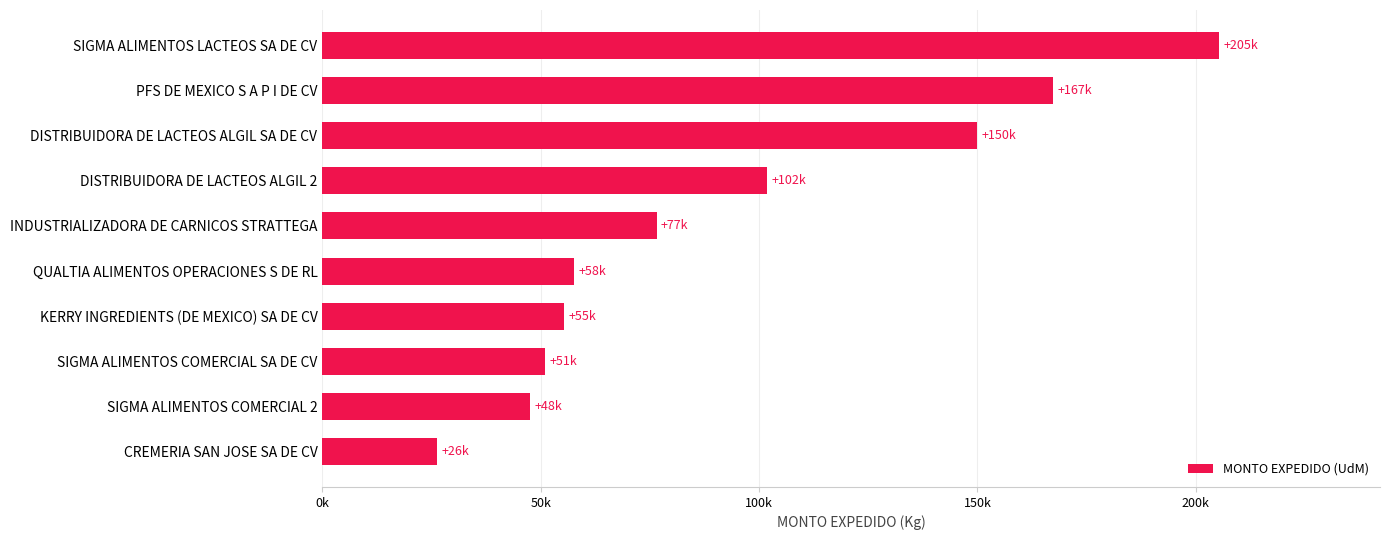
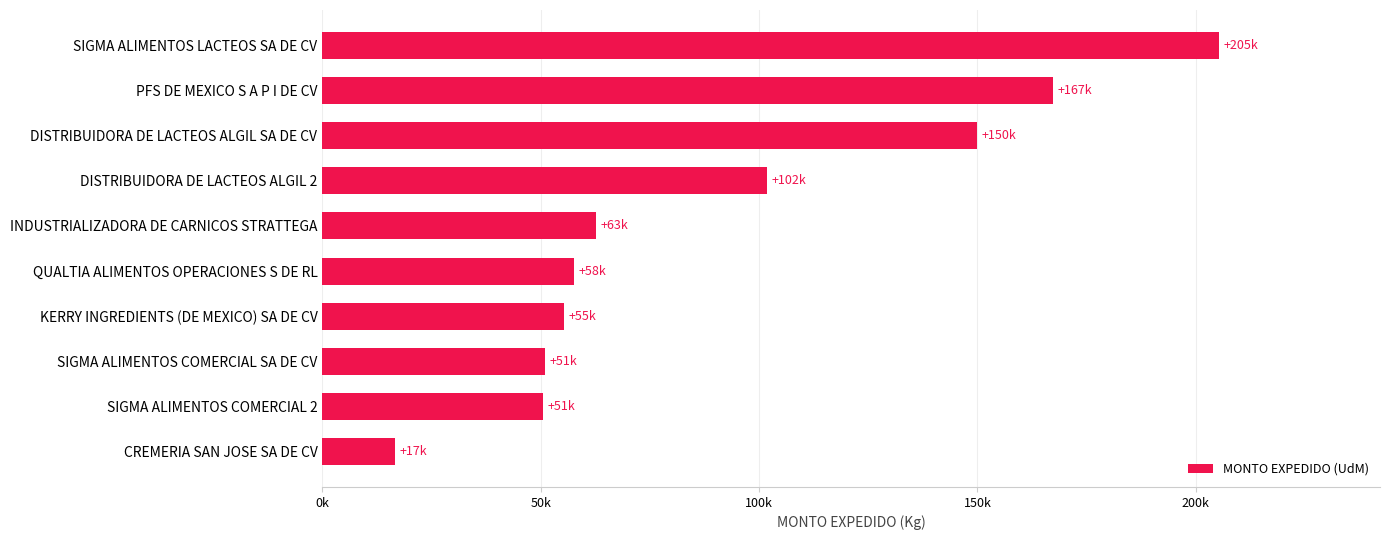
INDUSTRIALIZADORA DE CARNICOS STRATTEGA: +77k -> +63k
SIGMA ALIMENTOS COMERCIAL 2: +48k -> +51k
CREMERIA SAN JOSE SA DE CV: +26k -> +17k
